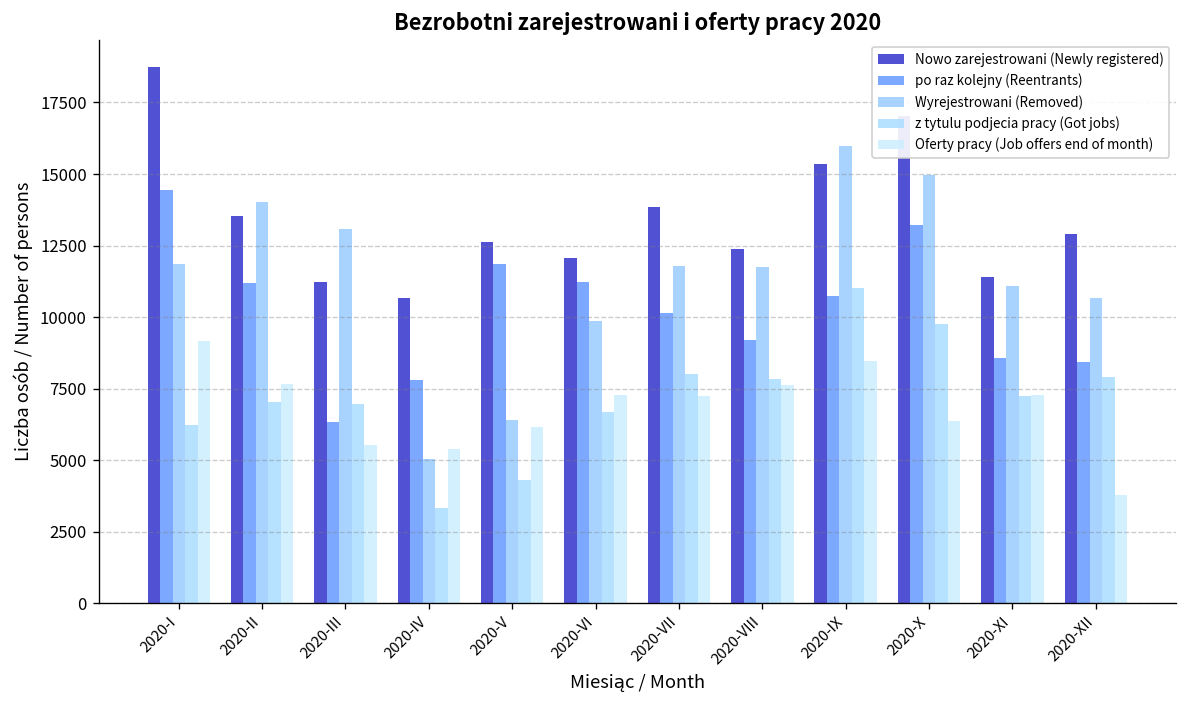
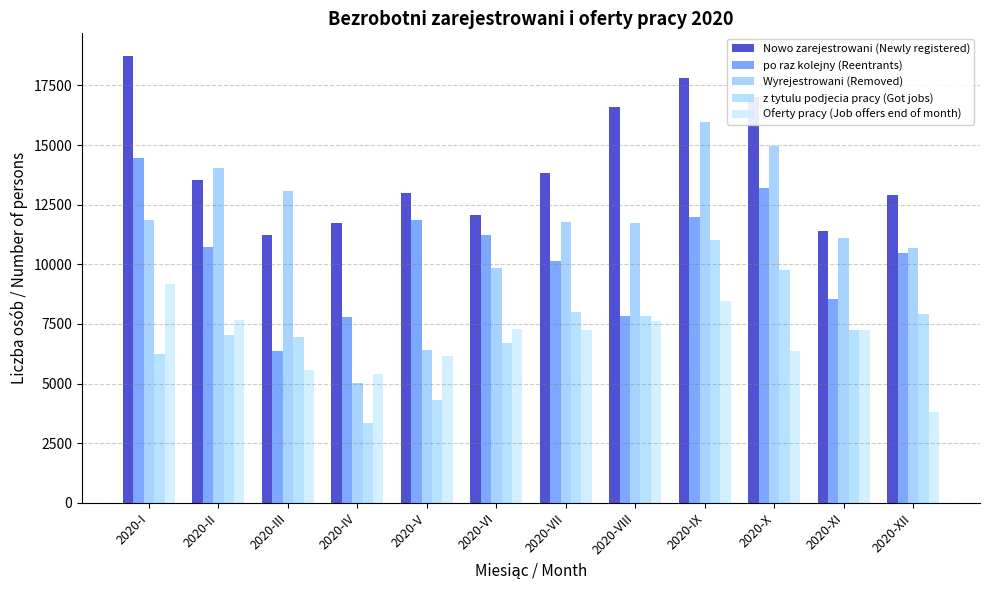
po raz kolejny (Reentrants), 2020-II: 11200 -> 10700
Nowo zarejestrowani (Newly registered), 2020-IV: 10700 -> 11700
Nowo zarejestrowani (Newly registered), 2020-V: 12600 -> 13000
Nowo zarejestrowani (Newly registered), 2020-VIII: 12400 -> 16600
po raz kolejny (Reentrants), 2020-VIII: 9200 -> 7800
Nowo zarejestrowani (Newly registered), 2020-IX: 15400 -> 17800
po raz kolejny (Reentrants), 2020-IX: 10800 -> 12000
po raz kolejny (Reentrants), 2020-XII: 8500 -> 10500
